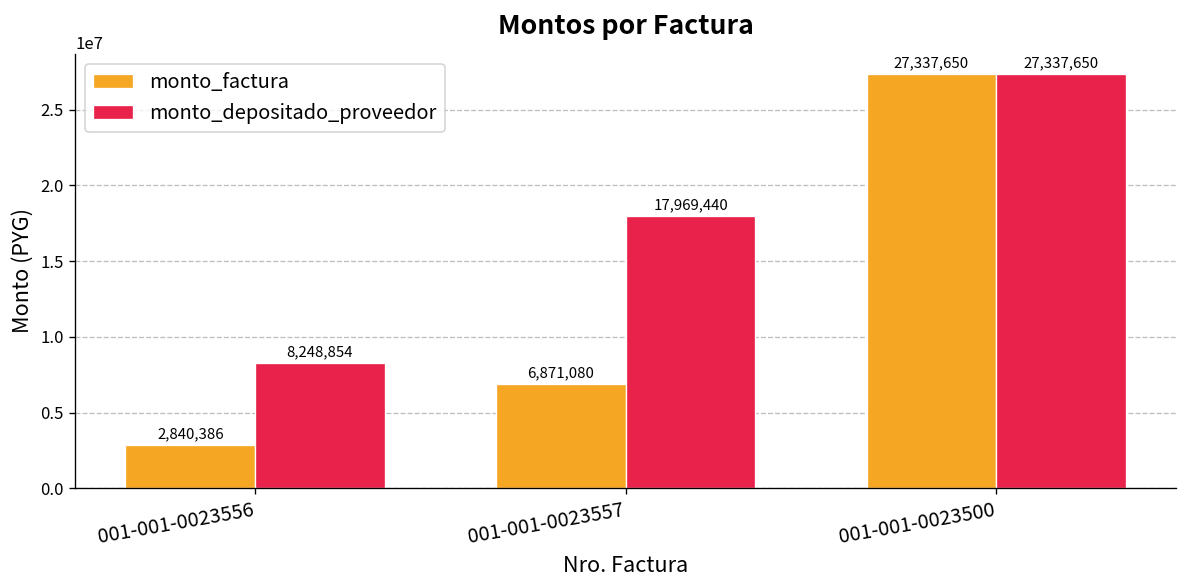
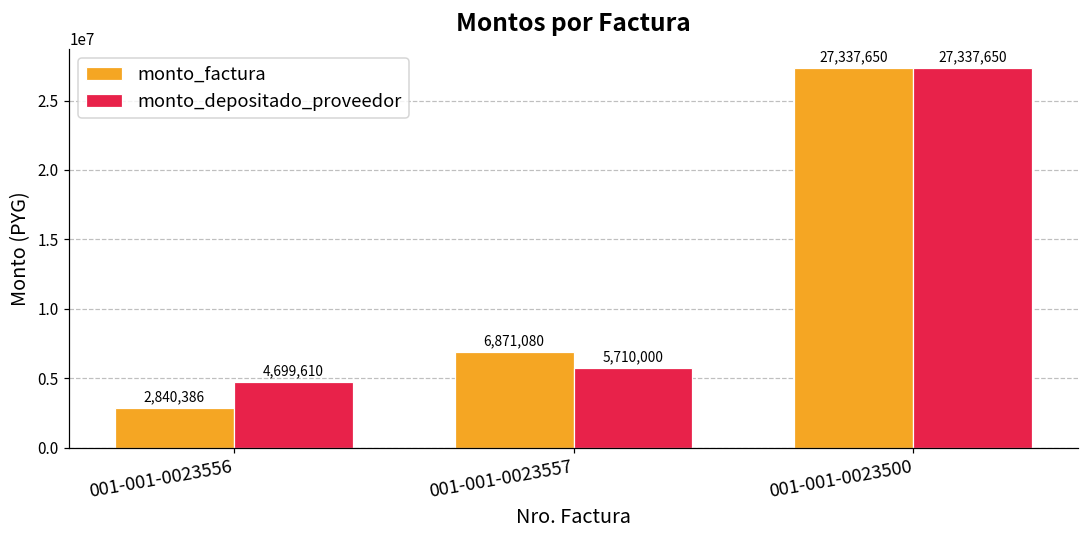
monto_depositado_proveedor, 001-001-0023556: 8,248,854 -> 4,699,610
monto_depositado_proveedor, 001-001-0023557: 17,969,440 -> 5,710,000
